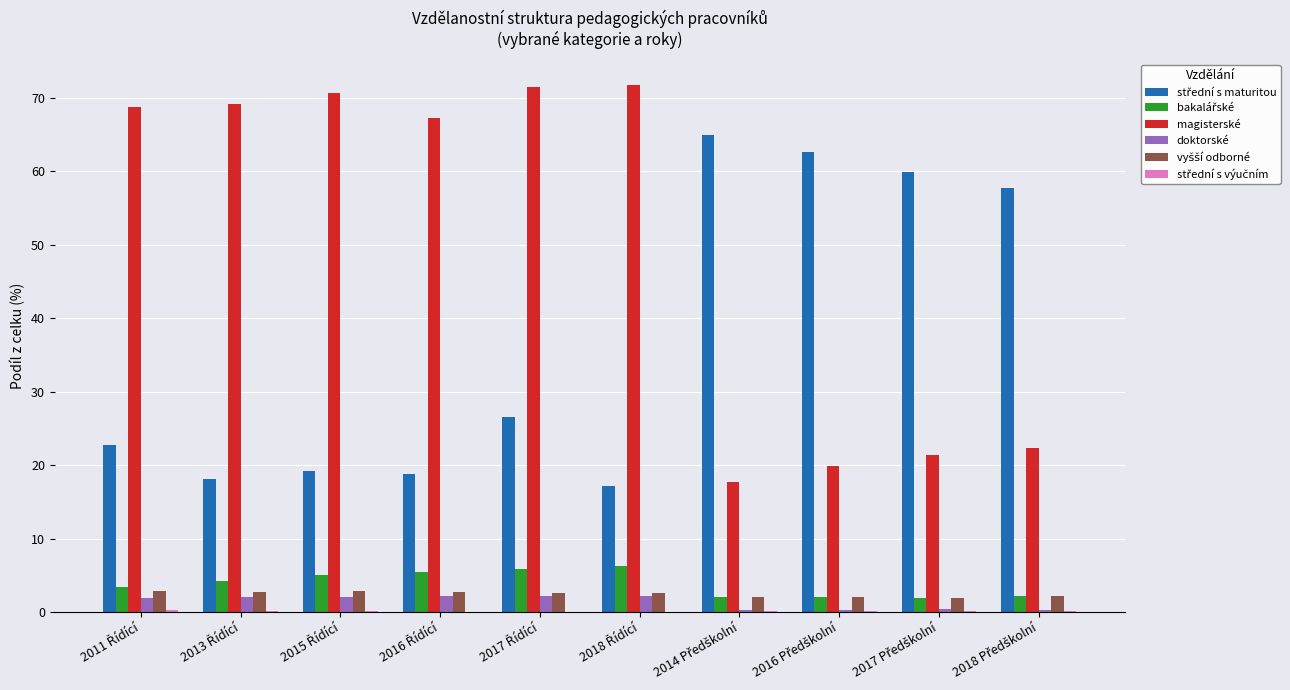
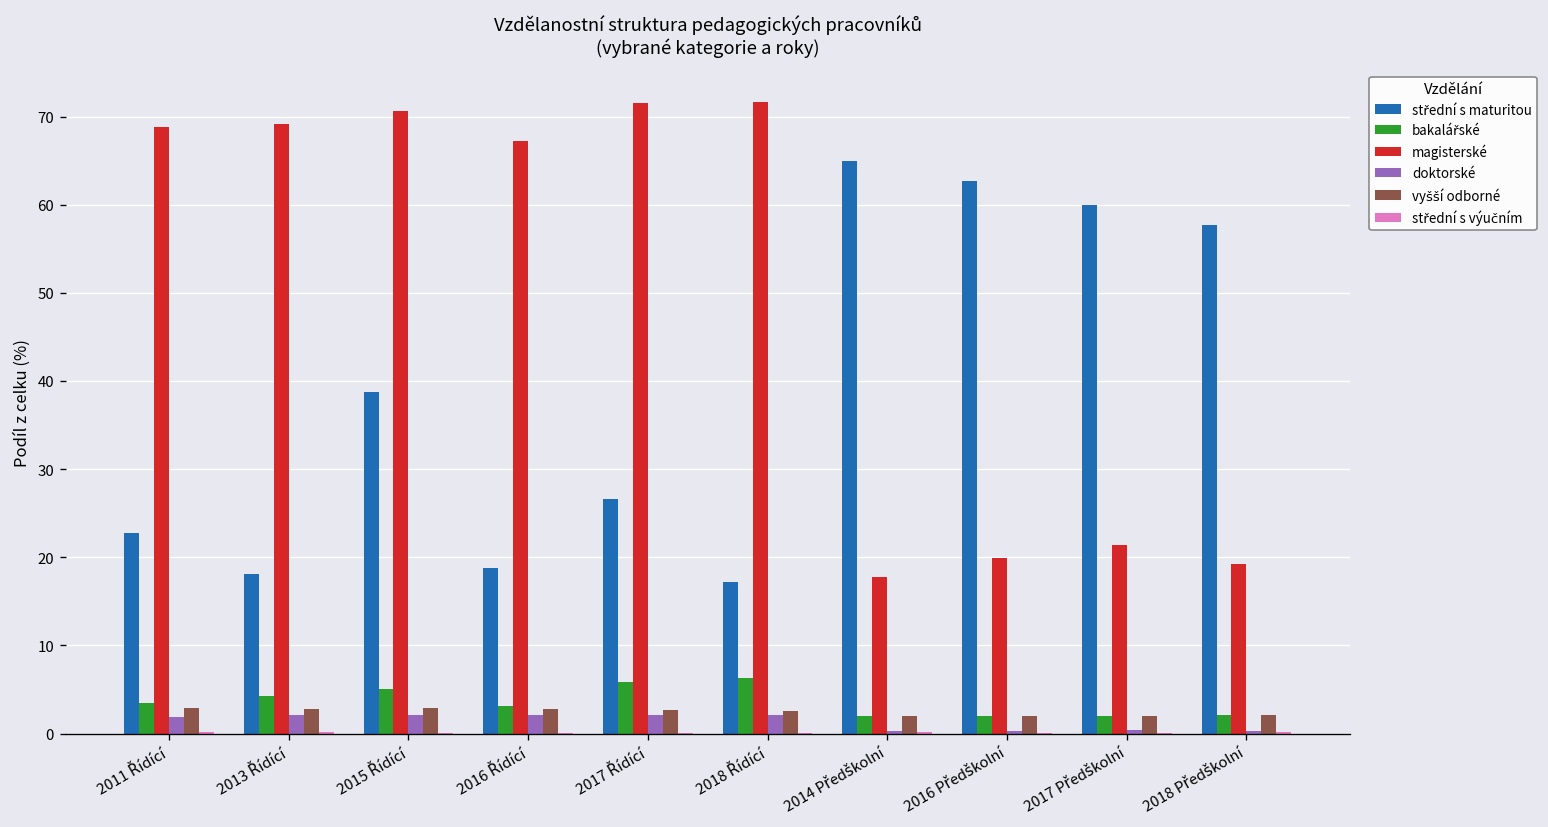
střední s maturitou, 2015 Řídící: 19 -> 39
bakalářské, 2016 Řídící: 5 -> 3
magisterské, 2018 Předškolní: 22 -> 19
